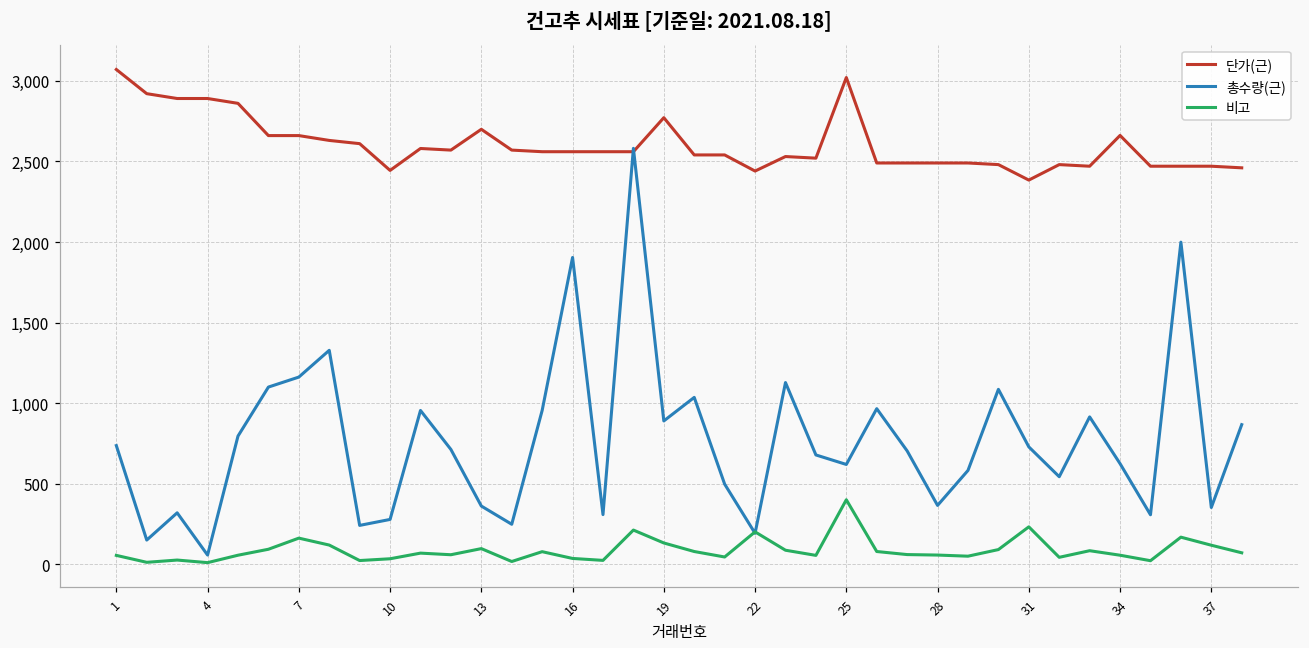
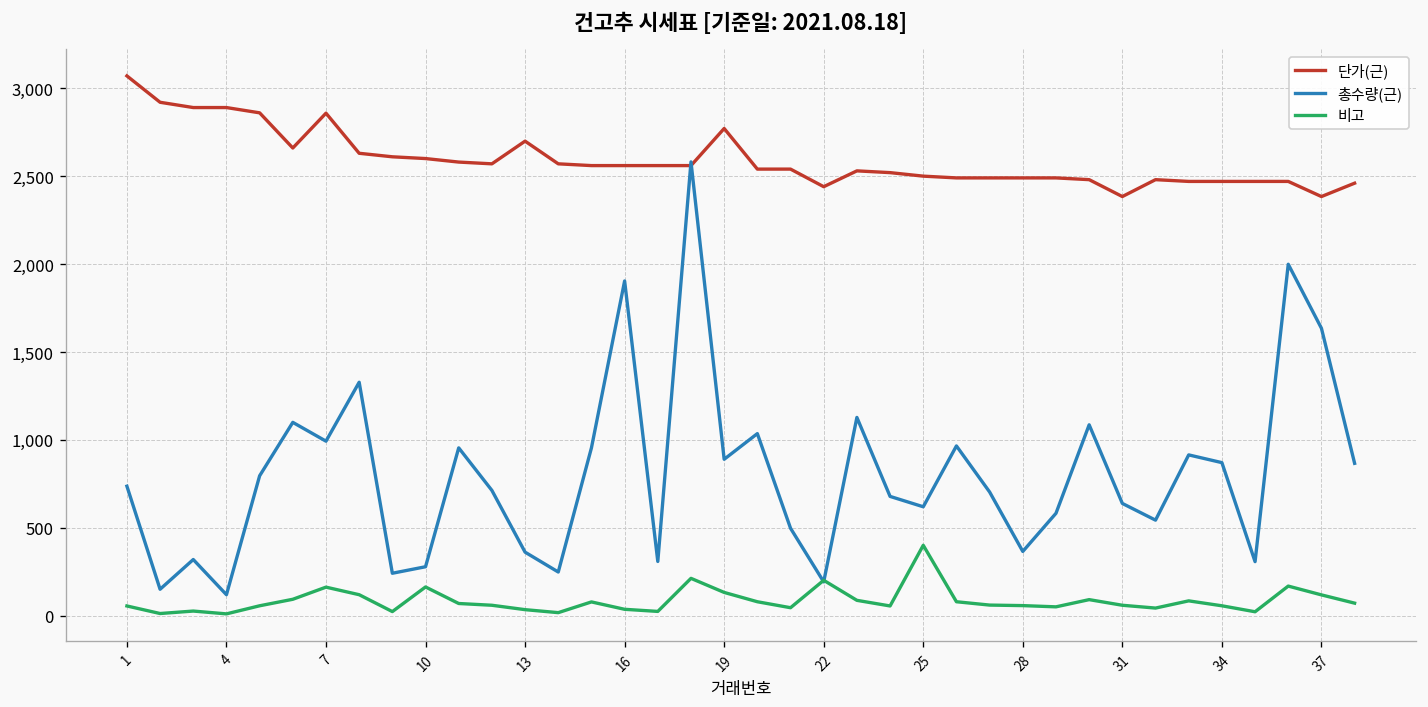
총수량(근), 4: 60 -> 120
단가(근), 7: 2,660 -> 2,860
총수량(근), 7: 1,160 -> 990
단가(근), 10: 2,440 -> 2,600
비고, 10: 40 -> 160
비고, 13: 100 -> 40
단가(근), 25: 3,020 -> 2,500
총수량(근), 31: 730 -> 640
비고, 31: 230 -> 60
단가(근), 34: 2,660 -> 2,470
총수량(근), 34: 630 -> 870
단가(근), 37: 2,470 -> 2,380
총수량(근), 37: 350 -> 1,640
